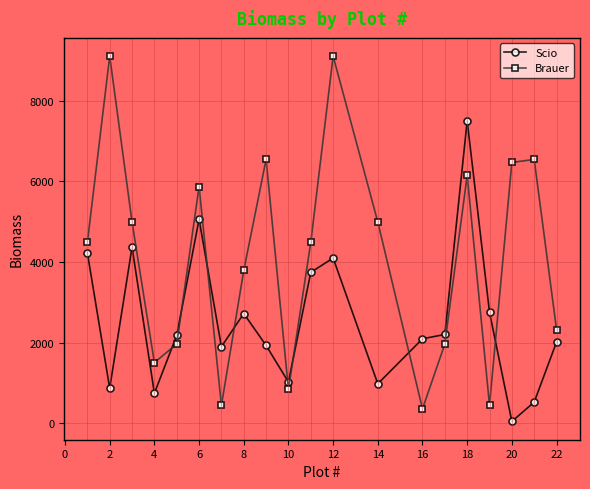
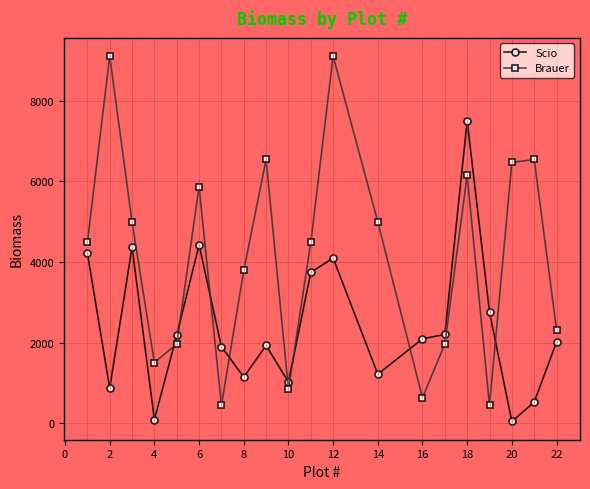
Scio, 4: 700 -> 100
Scio, 6: 5100 -> 4400
Scio, 8: 2700 -> 1100
Scio, 14: 1000 -> 1200
Brauer, 16: 400 -> 600
